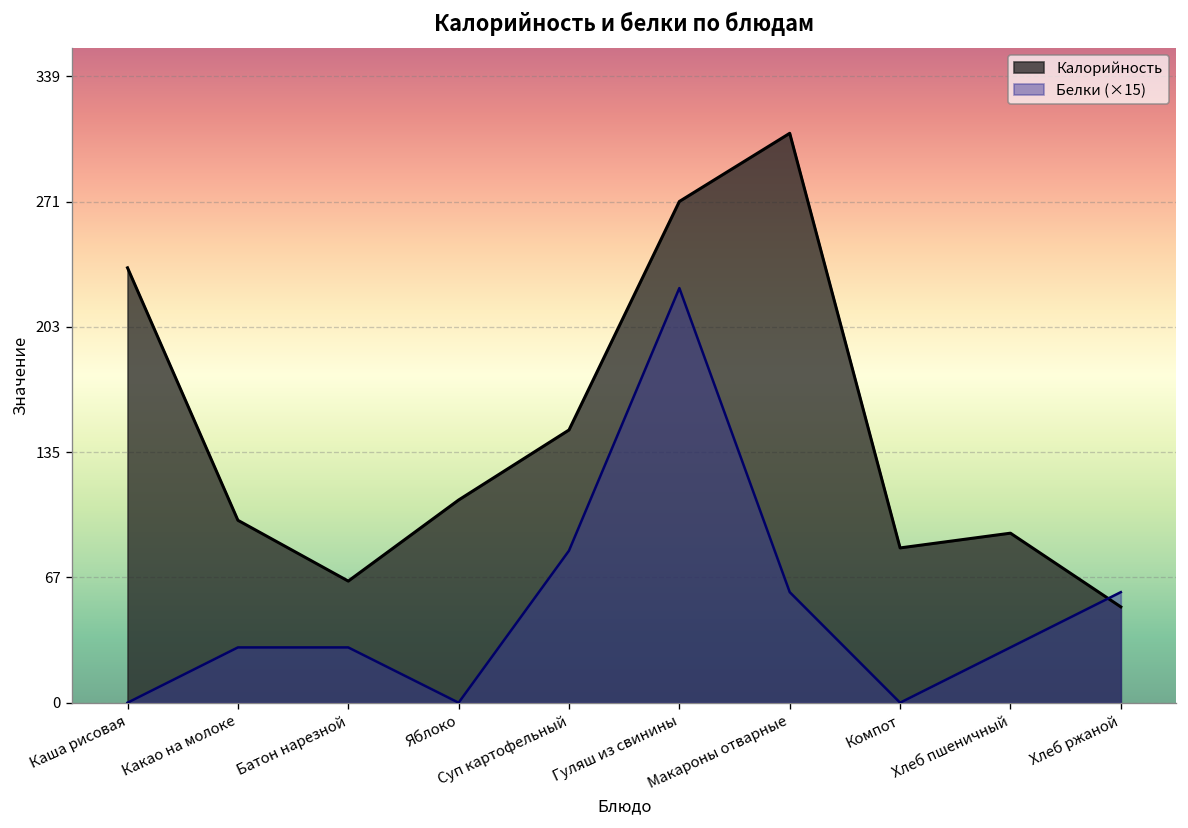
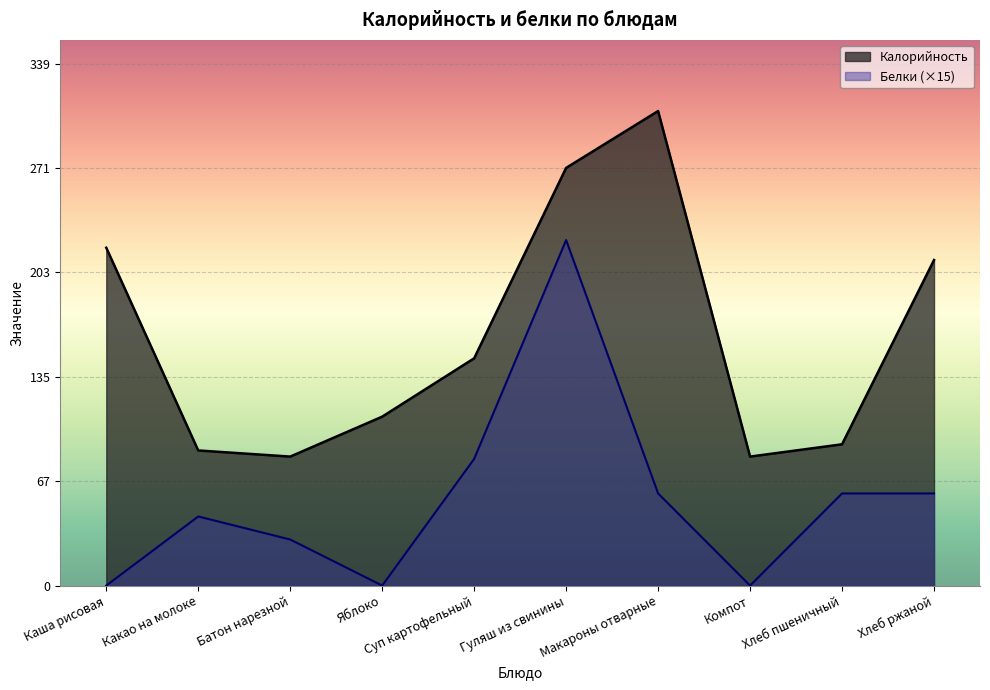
Калорийность, Каша рисовая: 236 -> 220
Калорийность, Какао на молоке: 99 -> 88
Белки (×15), Какао на молоке: 30 -> 45
Калорийность, Батон нарезной: 66 -> 84
Белки (×15), Хлеб пшеничный: 30 -> 60
Калорийность, Хлеб ржаной: 52 -> 212
